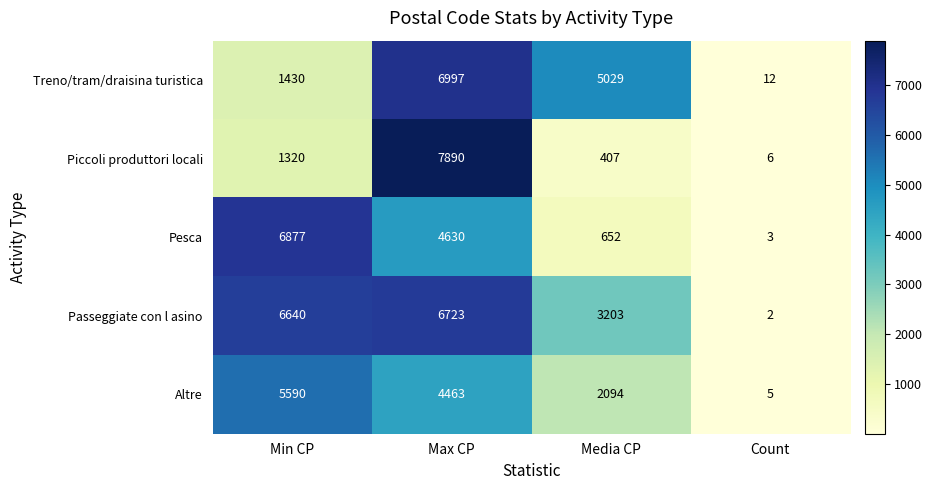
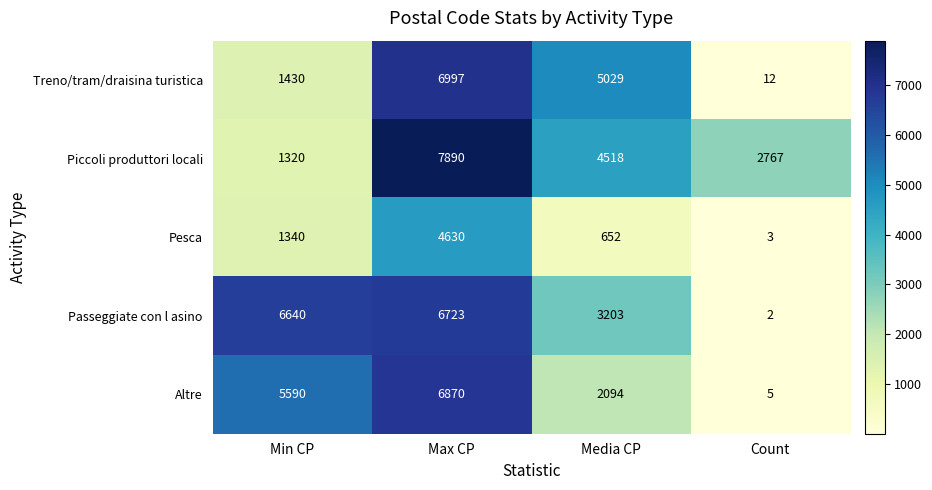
Piccoli produttori locali, Media CP: 407 -> 4518
Piccoli produttori locali, Count: 6 -> 2767
Pesca, Min CP: 6877 -> 1340
Altre, Max CP: 4463 -> 6870
